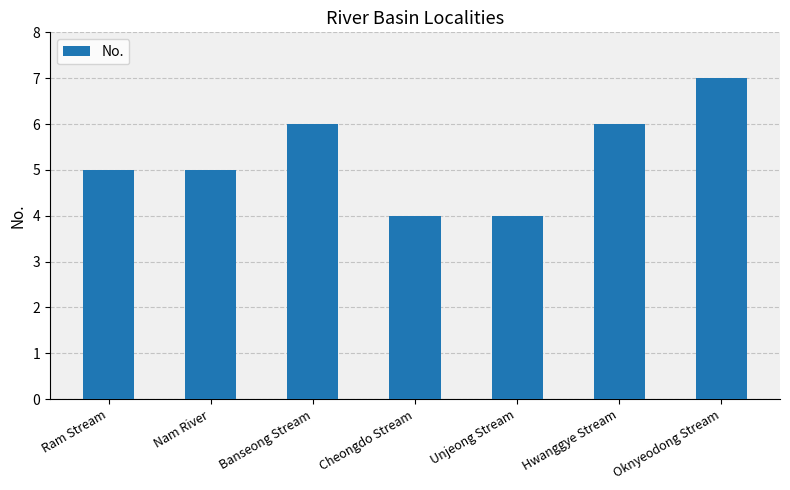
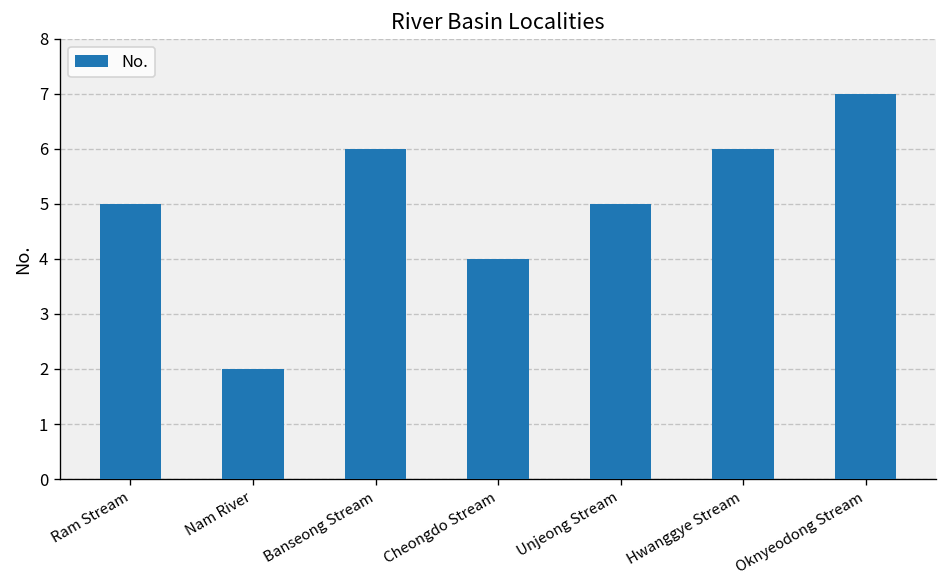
Nam River: 5 -> 2
Unjeong Stream: 4 -> 5
